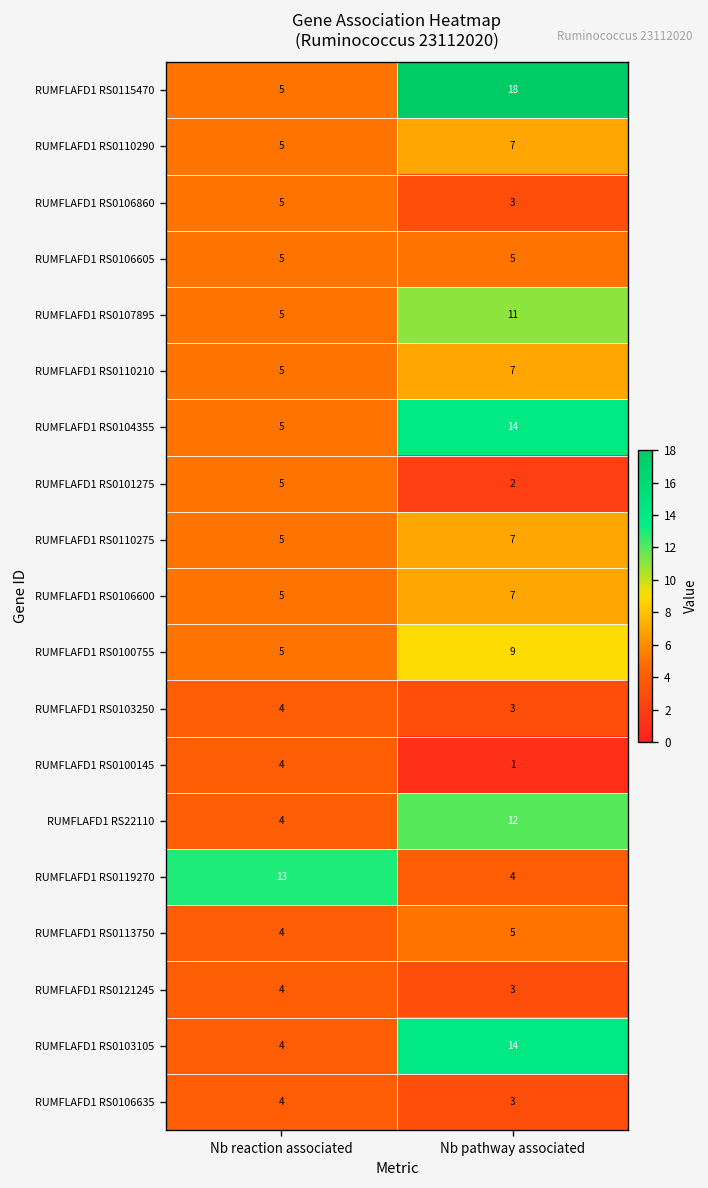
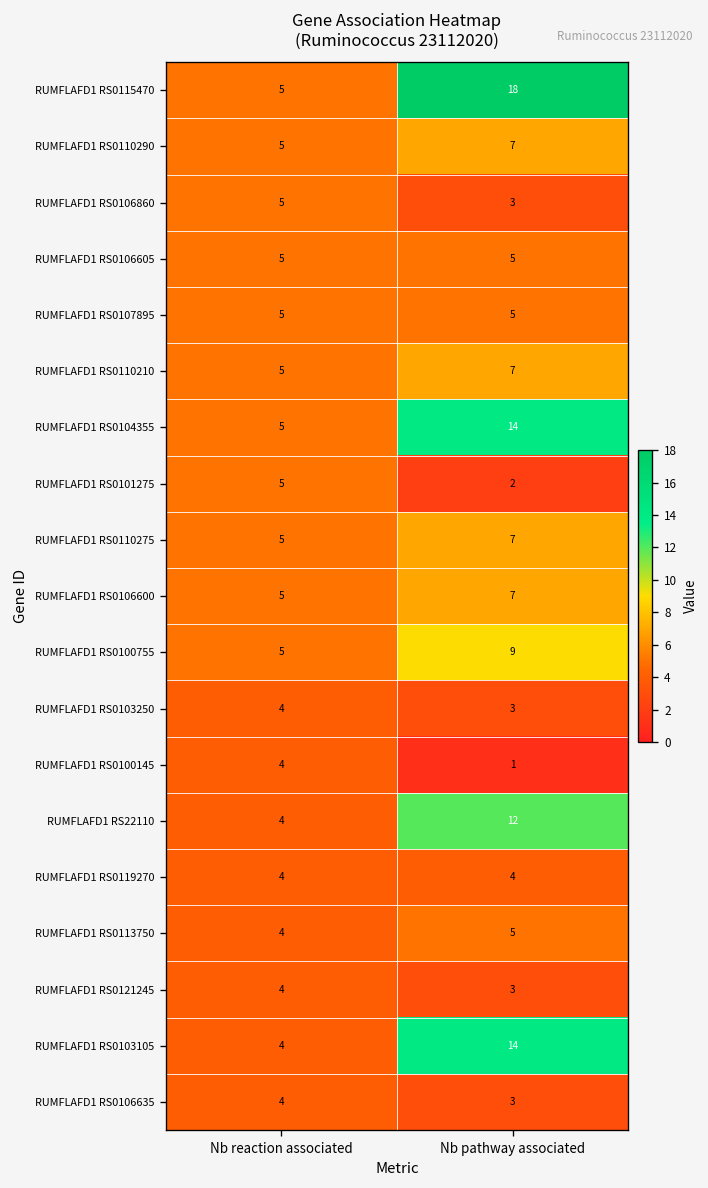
RUMFLAFD1 RS0107895, Nb pathway associated: 11 -> 5
RUMFLAFD1 RS0119270, Nb reaction associated: 13 -> 4
